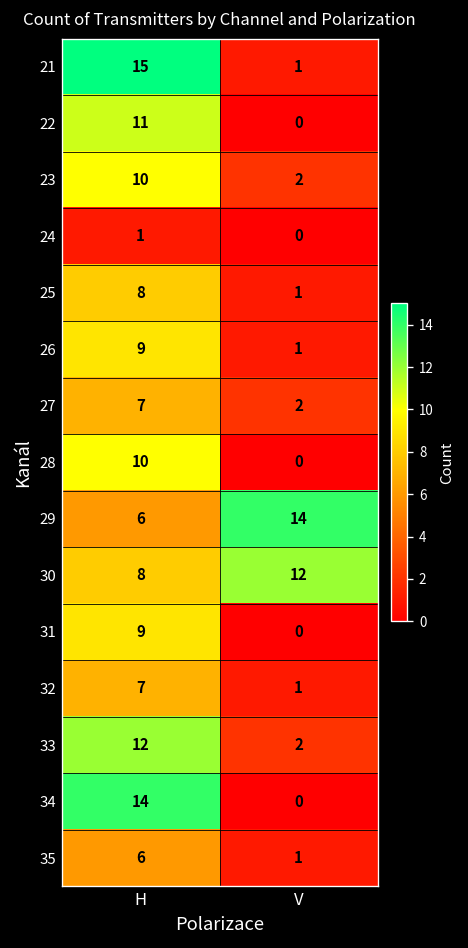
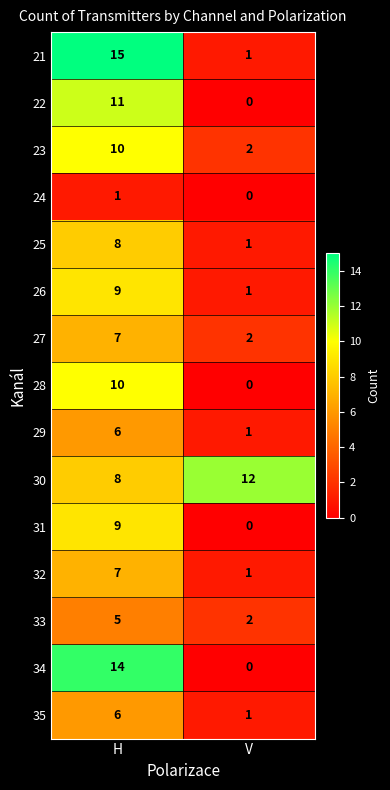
29, V: 14 -> 1
33, H: 12 -> 5
